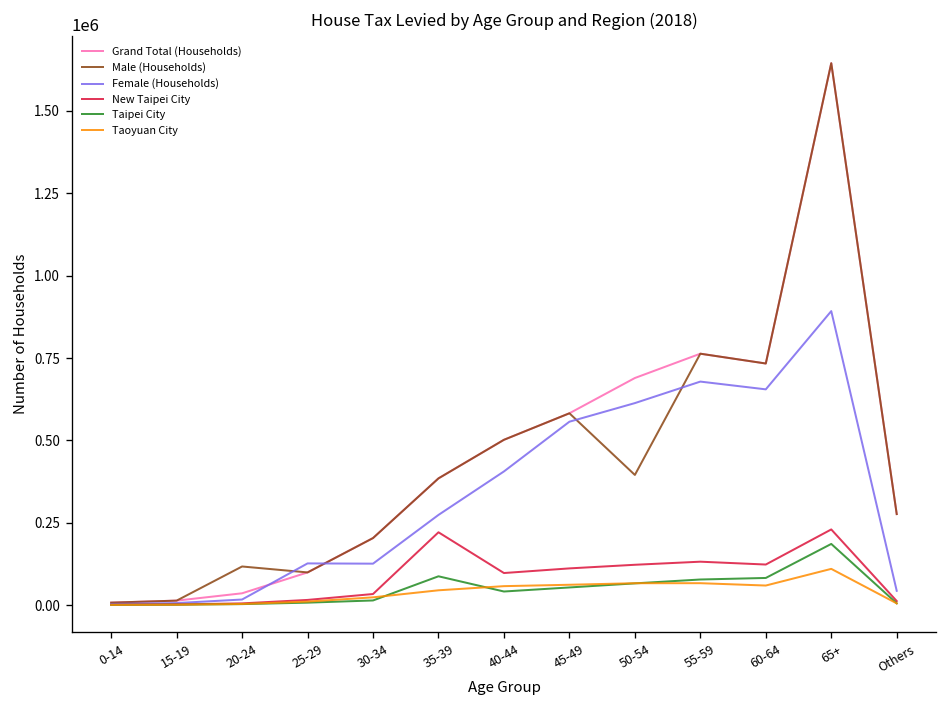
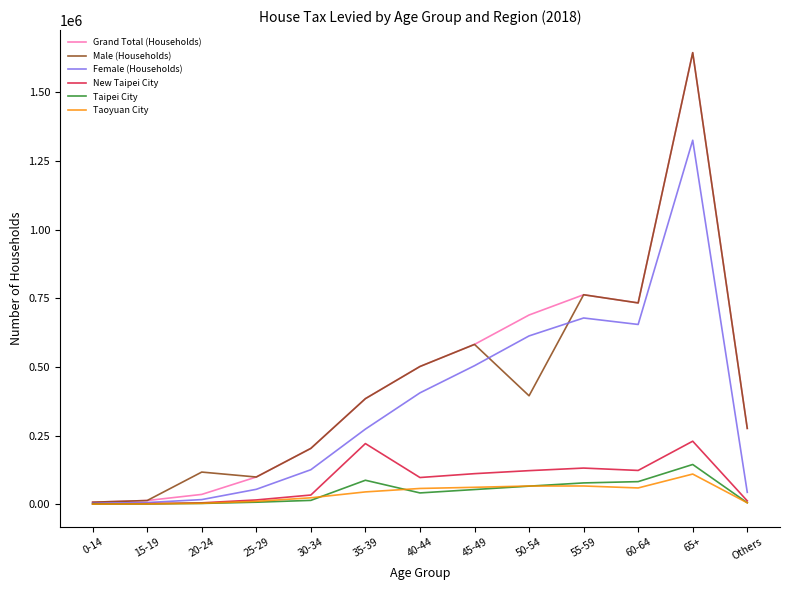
Female (Households), 25-29: 130000 -> 50000
Female (Households), 45-49: 560000 -> 500000
Female (Households), 65+: 890000 -> 1330000
Taipei City, 65+: 190000 -> 140000
